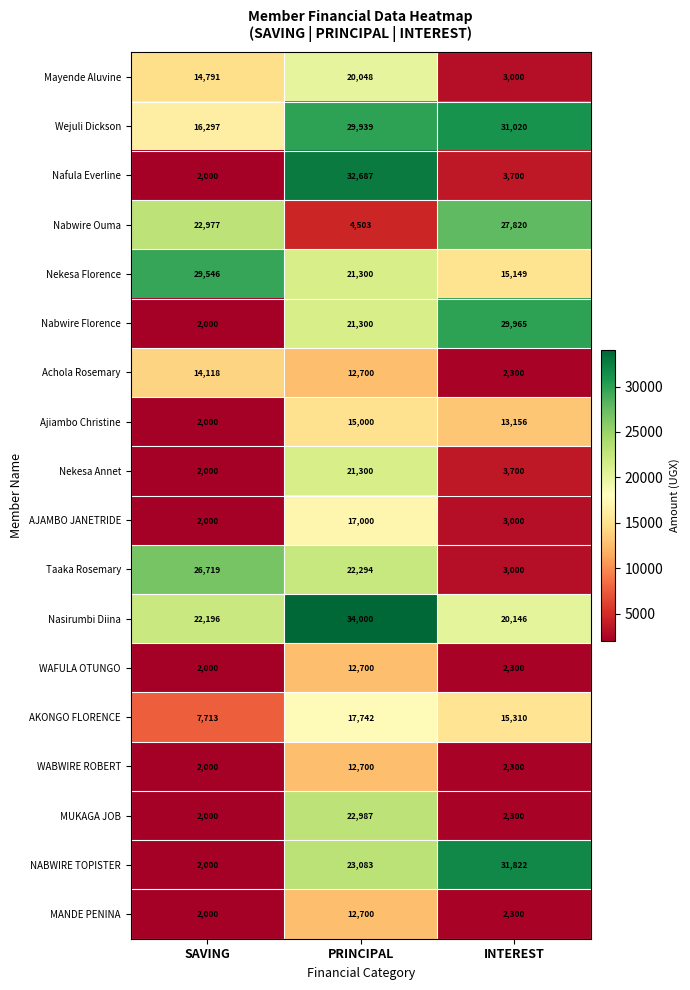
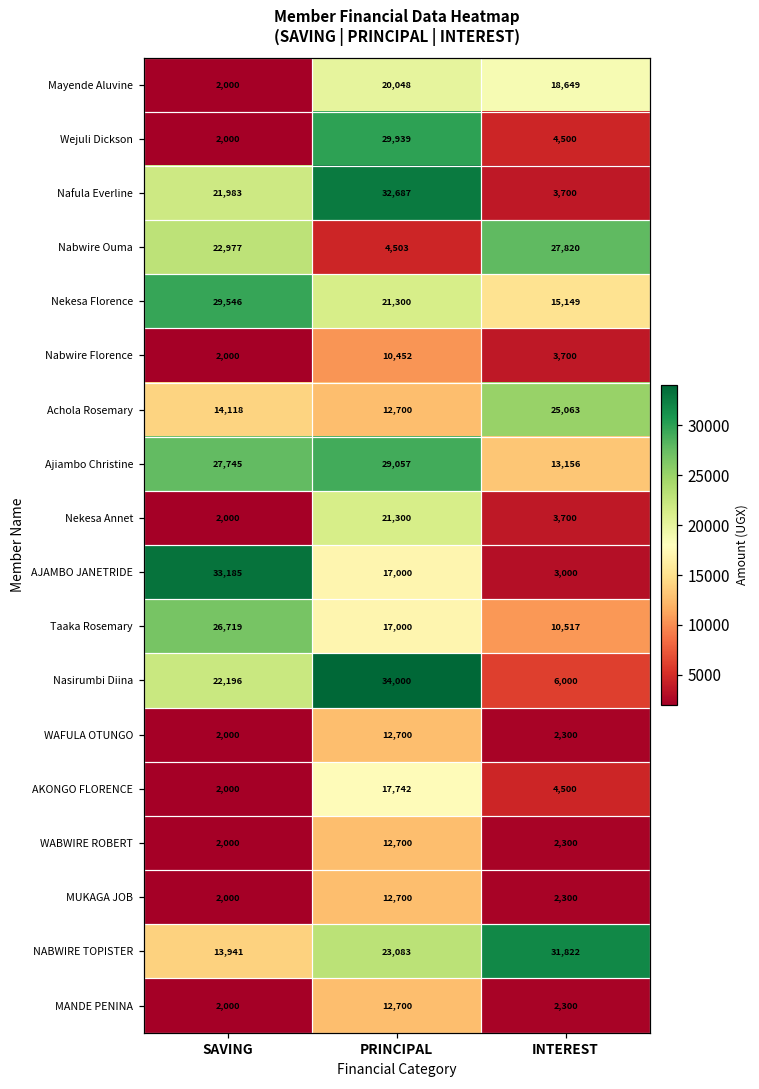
Mayende Aluvine, SAVING: 14,791 -> 2,000
Mayende Aluvine, INTEREST: 3,000 -> 18,649
Wejuli Dickson, SAVING: 16,297 -> 2,000
Wejuli Dickson, INTEREST: 31,020 -> 4,500
Nafula Everline, SAVING: 2,000 -> 21,983
Nabwire Florence, PRINCIPAL: 21,300 -> 10,452
Nabwire Florence, INTEREST: 29,965 -> 3,700
Achola Rosemary, INTEREST: 2,300 -> 25,063
Ajiambo Christine, SAVING: 2,000 -> 27,745
Ajiambo Christine, PRINCIPAL: 15,000 -> 29,057
AJAMBO JANETRIDE, SAVING: 2,000 -> 33,185
Taaka Rosemary, PRINCIPAL: 22,294 -> 17,000
Taaka Rosemary, INTEREST: 3,000 -> 10,517
Nasirumbi Diina, INTEREST: 20,146 -> 6,000
AKONGO FLORENCE, SAVING: 7,713 -> 2,000
AKONGO FLORENCE, INTEREST: 15,310 -> 4,500
MUKAGA JOB, PRINCIPAL: 22,987 -> 12,700
NABWIRE TOPISTER, SAVING: 2,000 -> 13,941
